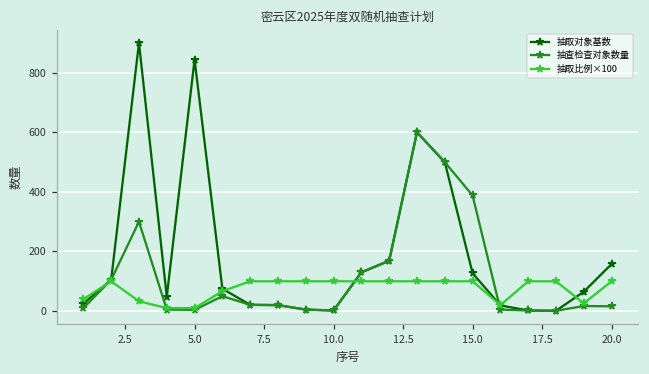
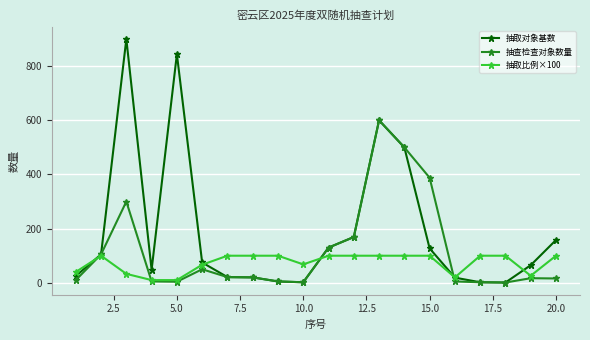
抽取比例×100, 10.0: 100 -> 70
